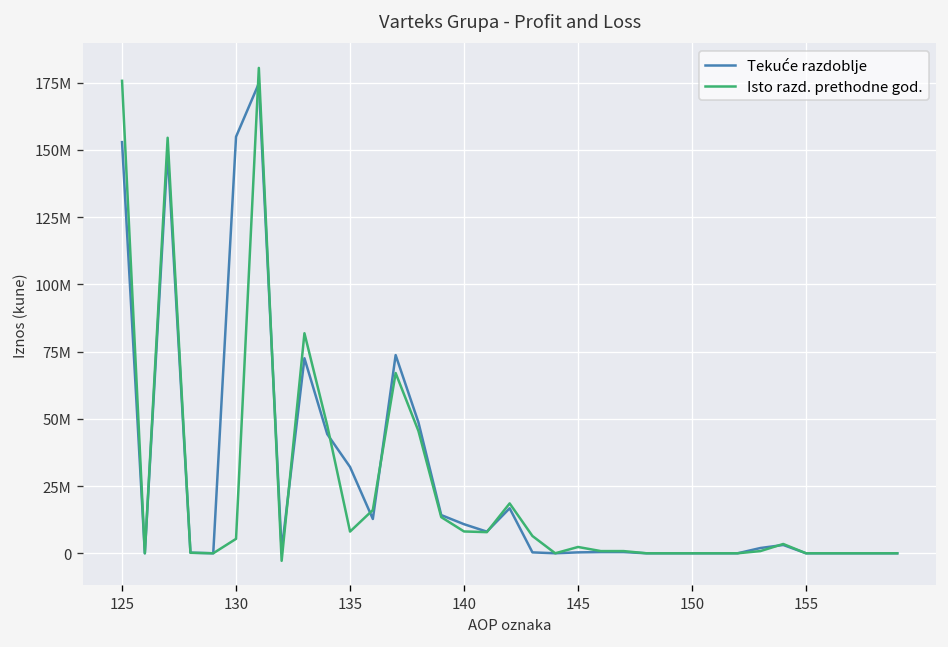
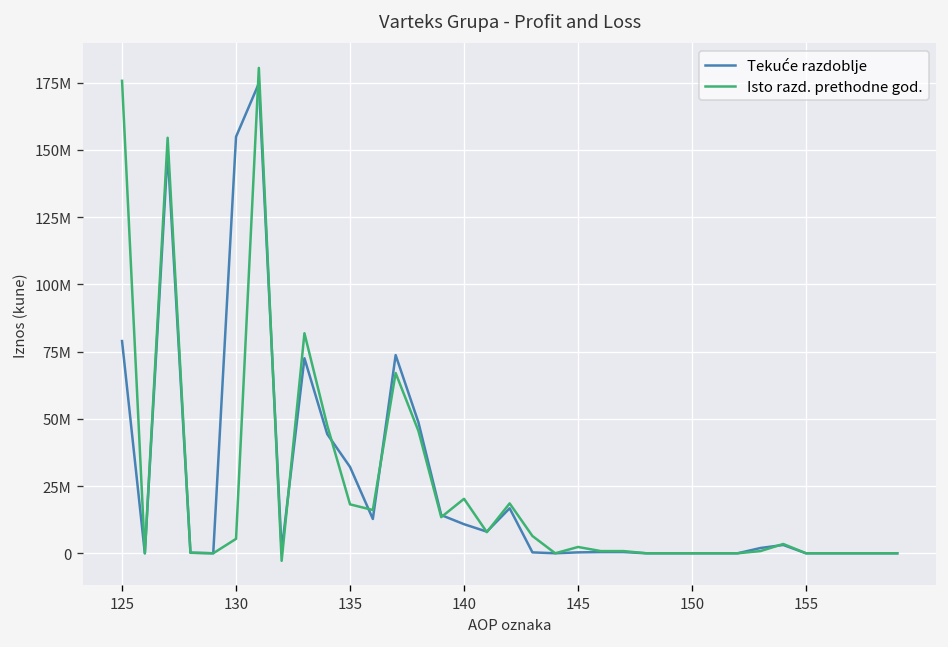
Tekuće razdoblje, 125: 153000000 -> 79000000
Isto razd. prethodne god., 135: 8000000 -> 18000000
Isto razd. prethodne god., 140: 8000000 -> 20000000
